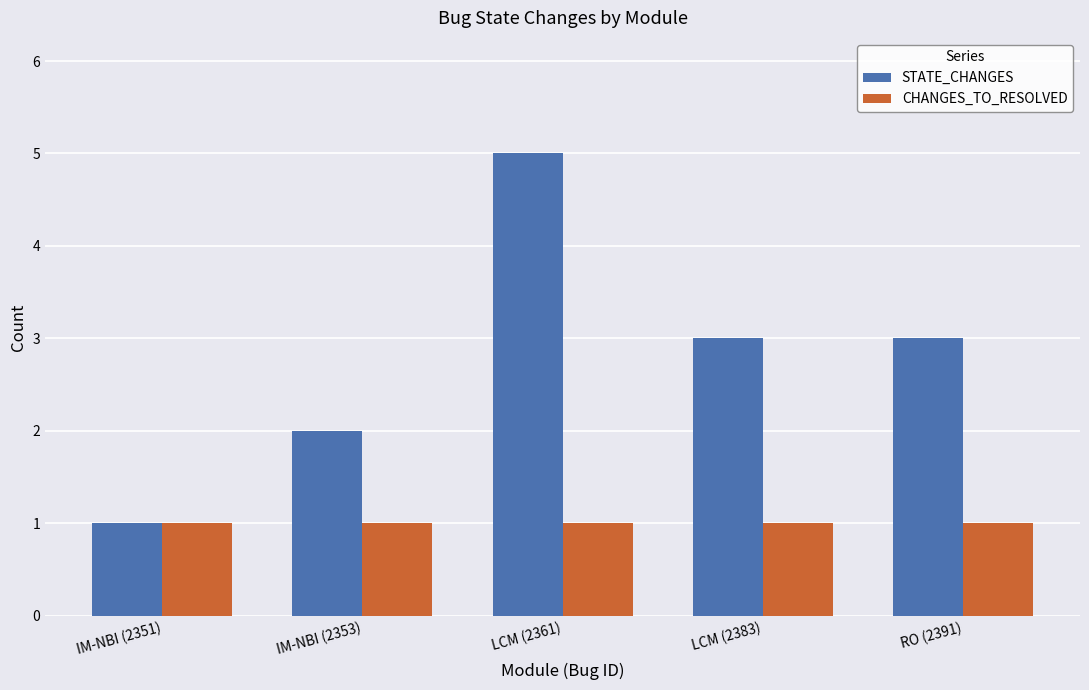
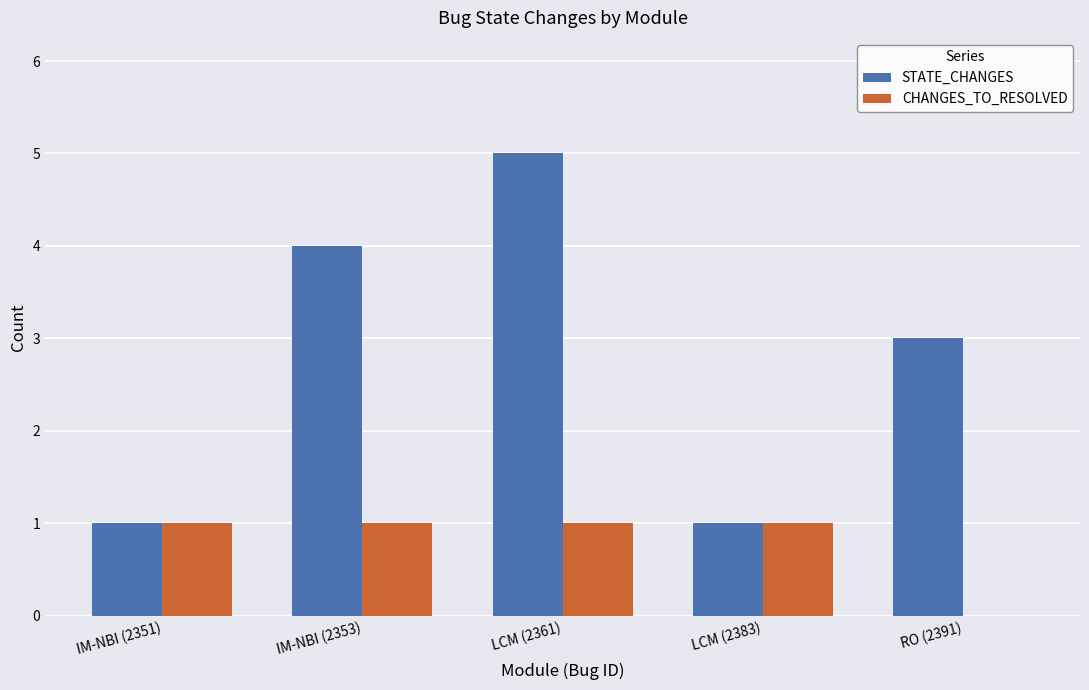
STATE_CHANGES, IM-NBI (2353): 2 -> 4
STATE_CHANGES, LCM (2383): 3 -> 1
CHANGES_TO_RESOLVED, RO (2391): 1 -> 0
